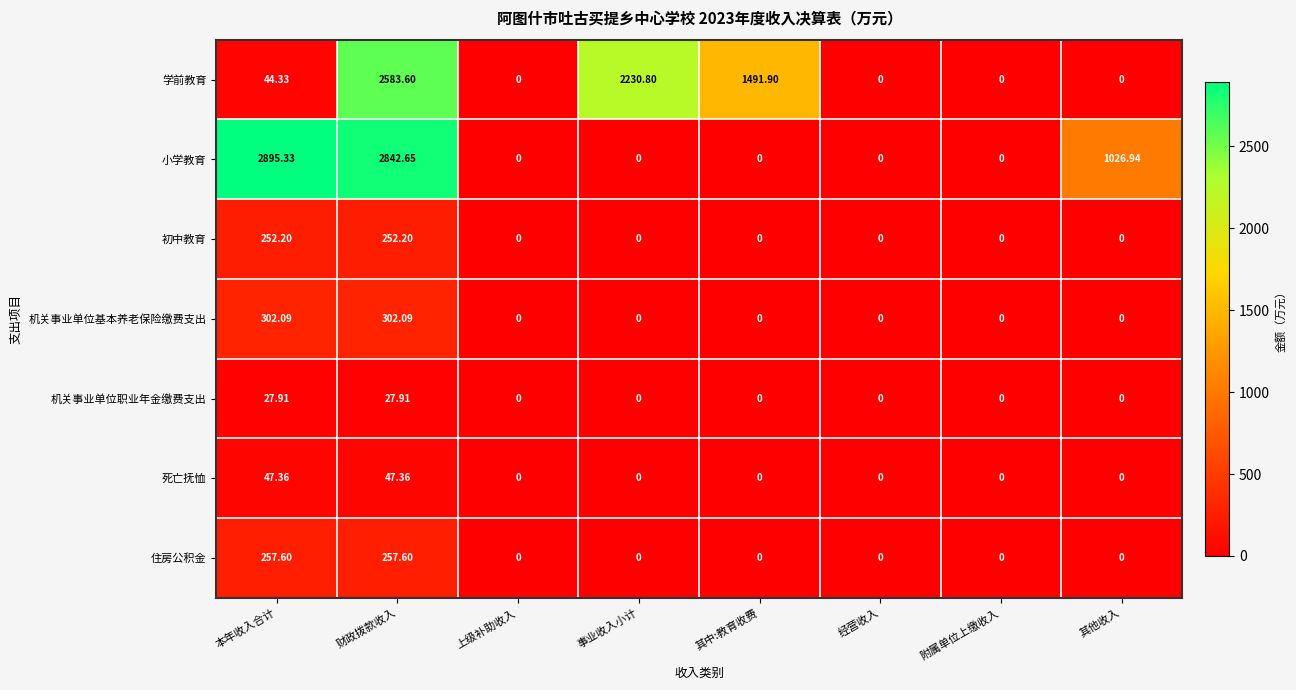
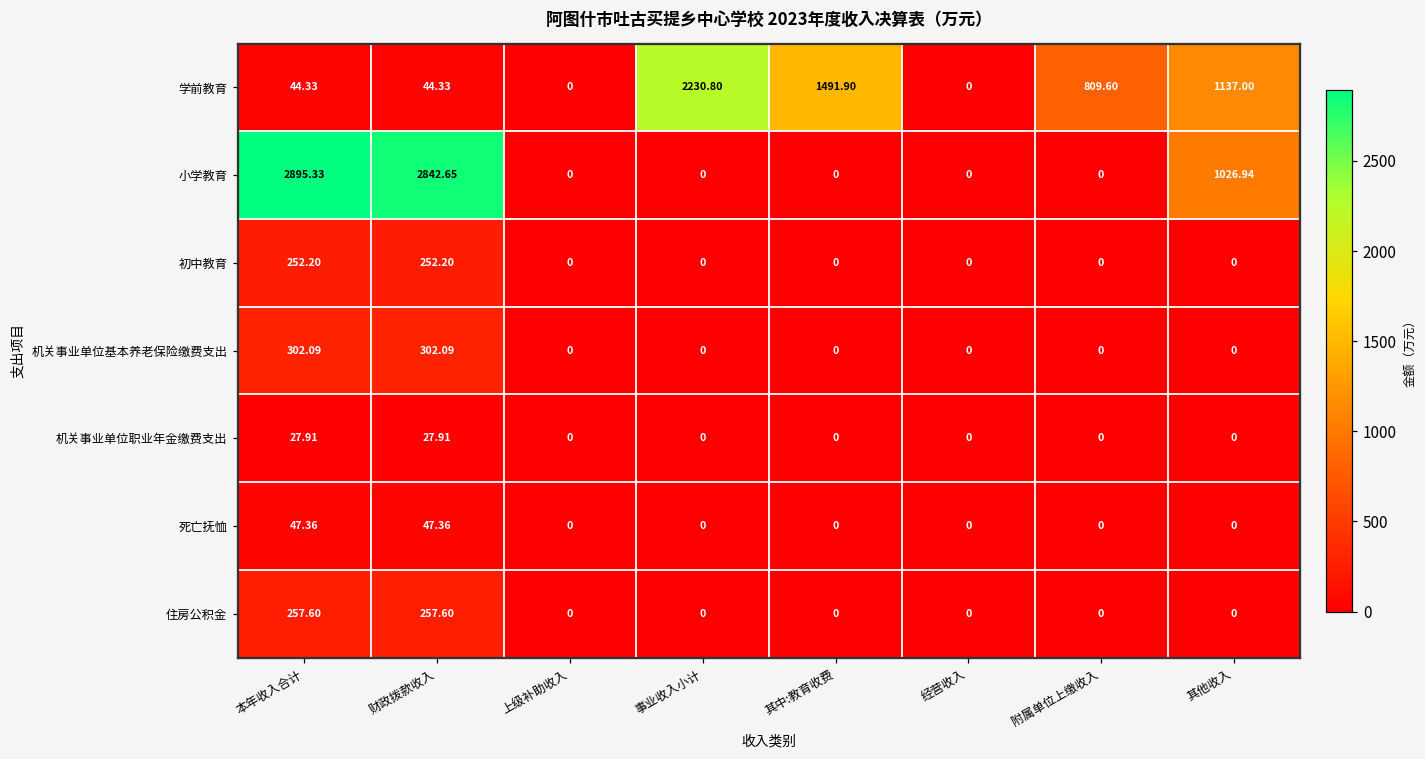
学前教育, 财政拨款收入: 2583.60 -> 44.33
学前教育, 附属单位上缴收入: 0 -> 809.60
学前教育, 其他收入: 0 -> 1137.00
